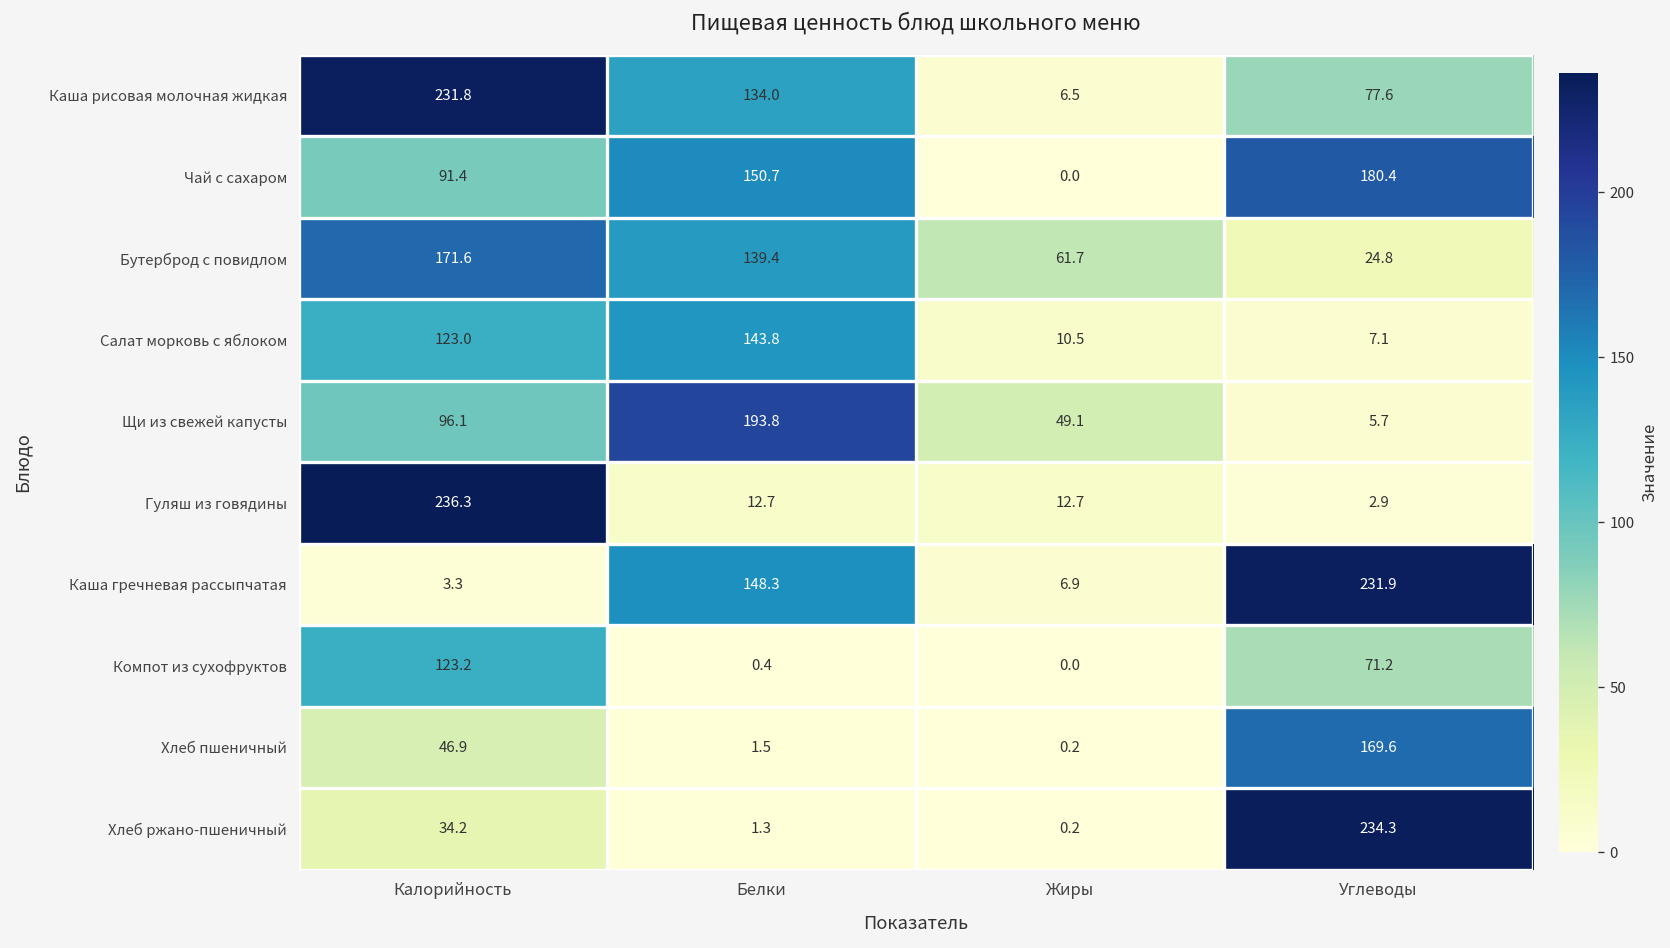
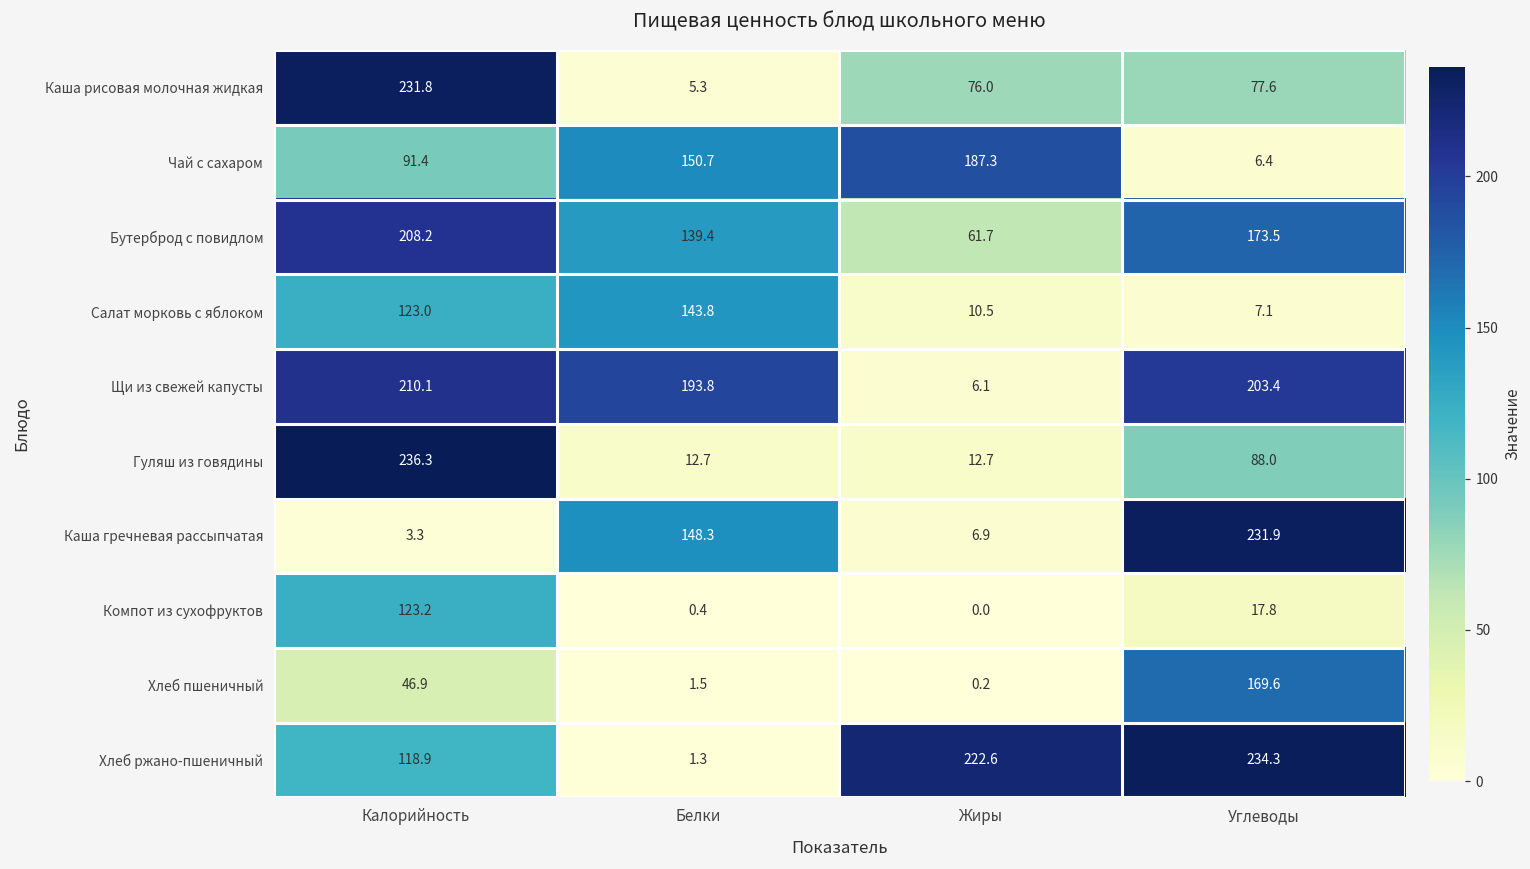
Каша рисовая молочная жидкая, Белки: 134.0 -> 5.3
Каша рисовая молочная жидкая, Жиры: 6.5 -> 76.0
Чай с сахаром, Жиры: 0.0 -> 187.3
Чай с сахаром, Углеводы: 180.4 -> 6.4
Бутерброд с повидлом, Калорийность: 171.6 -> 208.2
Бутерброд с повидлом, Углеводы: 24.8 -> 173.5
Щи из свежей капусты, Калорийность: 96.1 -> 210.1
Щи из свежей капусты, Жиры: 49.1 -> 6.1
Щи из свежей капусты, Углеводы: 5.7 -> 203.4
Гуляш из говядины, Углеводы: 2.9 -> 88.0
Компот из сухофруктов, Углеводы: 71.2 -> 17.8
Хлеб ржано-пшеничный, Калорийность: 34.2 -> 118.9
Хлеб ржано-пшеничный, Жиры: 0.2 -> 222.6
